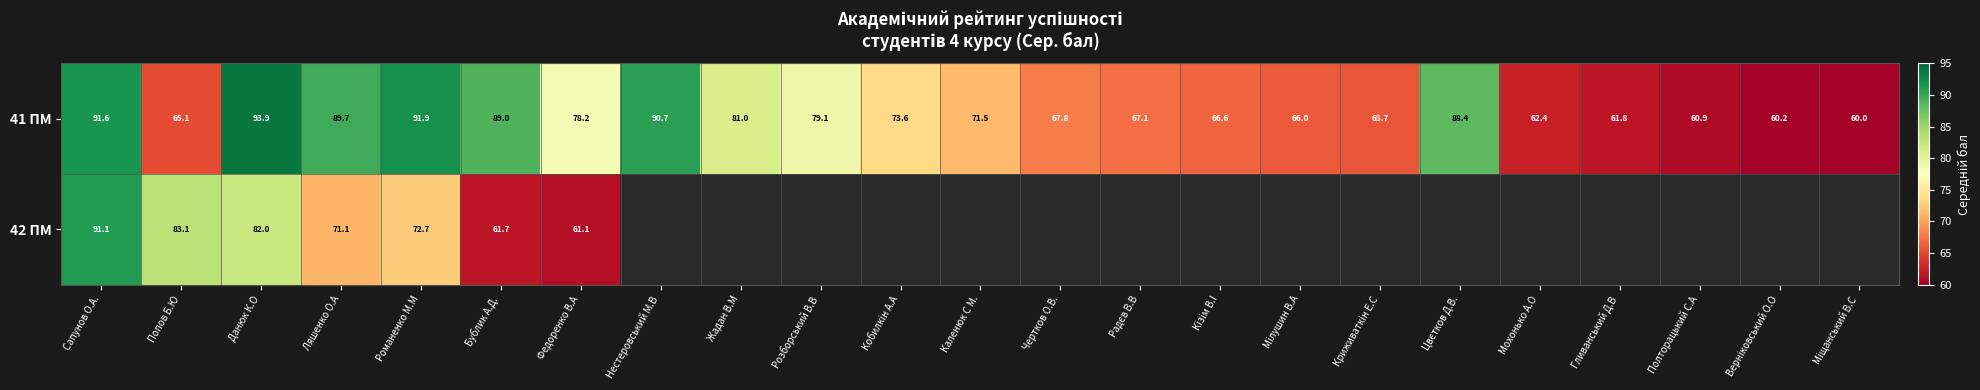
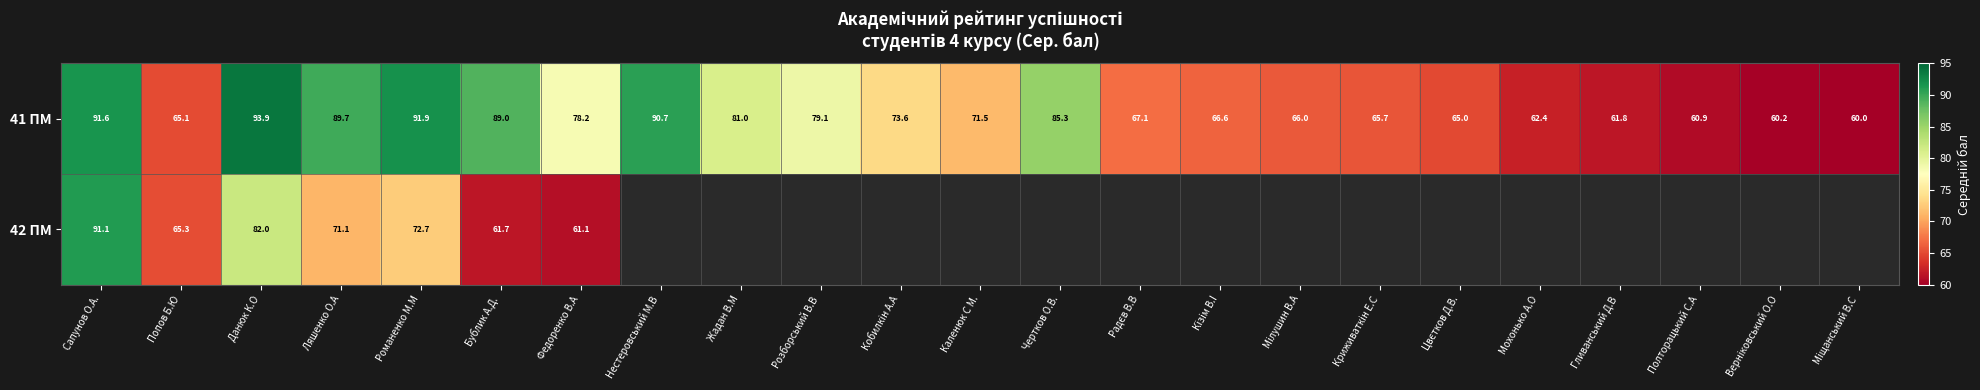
41 ПМ, Чертков О.В.: 67.8 -> 85.3
41 ПМ, Цвєтков Д.В.: 88.4 -> 65.0
42 ПМ, Попов Б.Ю: 83.1 -> 65.3
